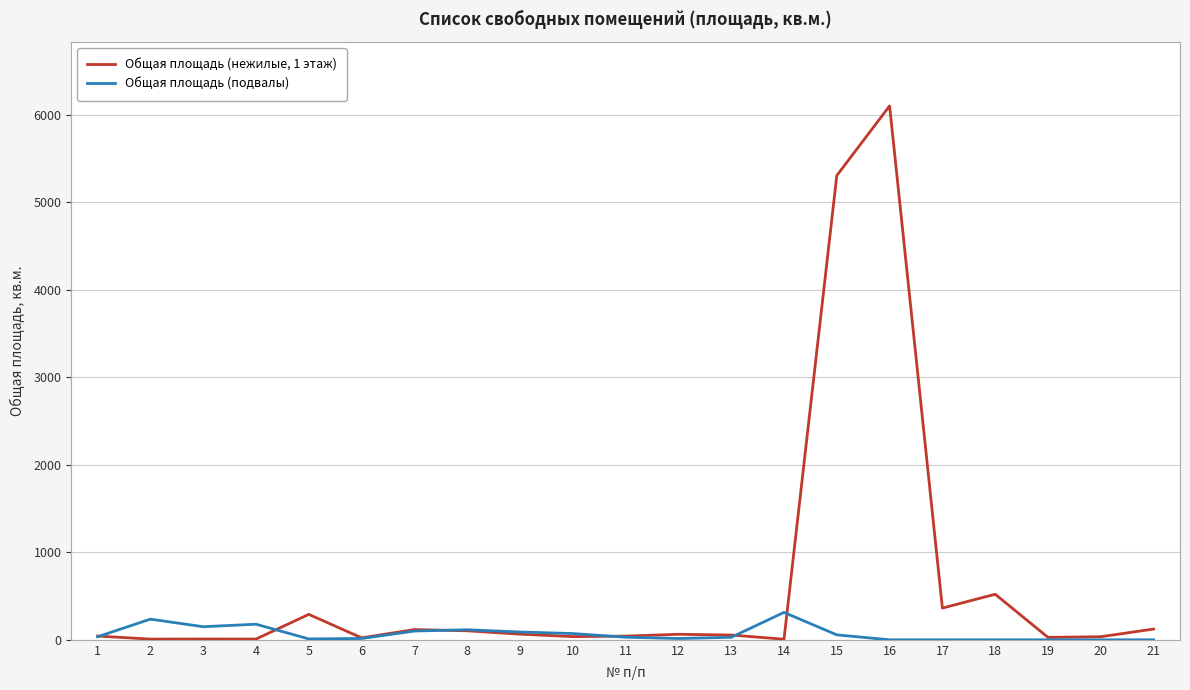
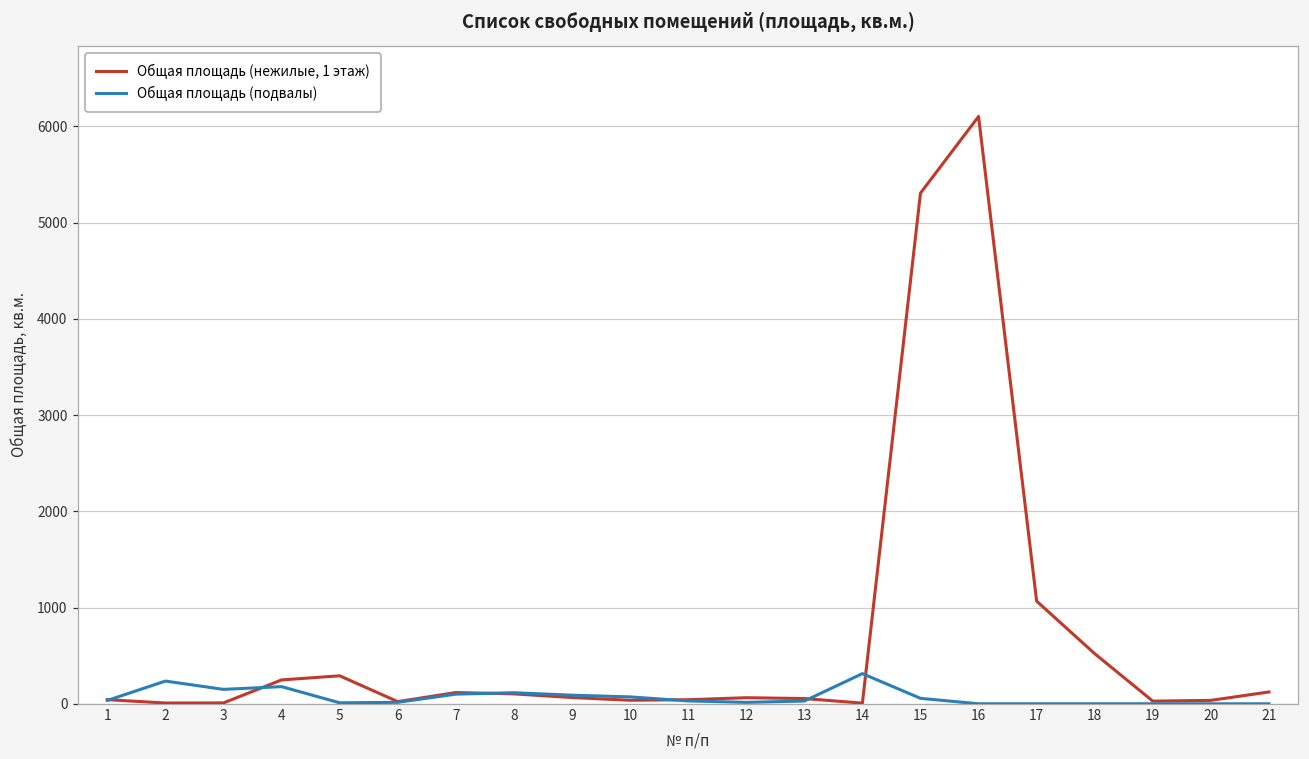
Общая площадь (нежилые, 1 этаж), 4: 0 -> 200
Общая площадь (нежилые, 1 этаж), 17: 400 -> 1100
